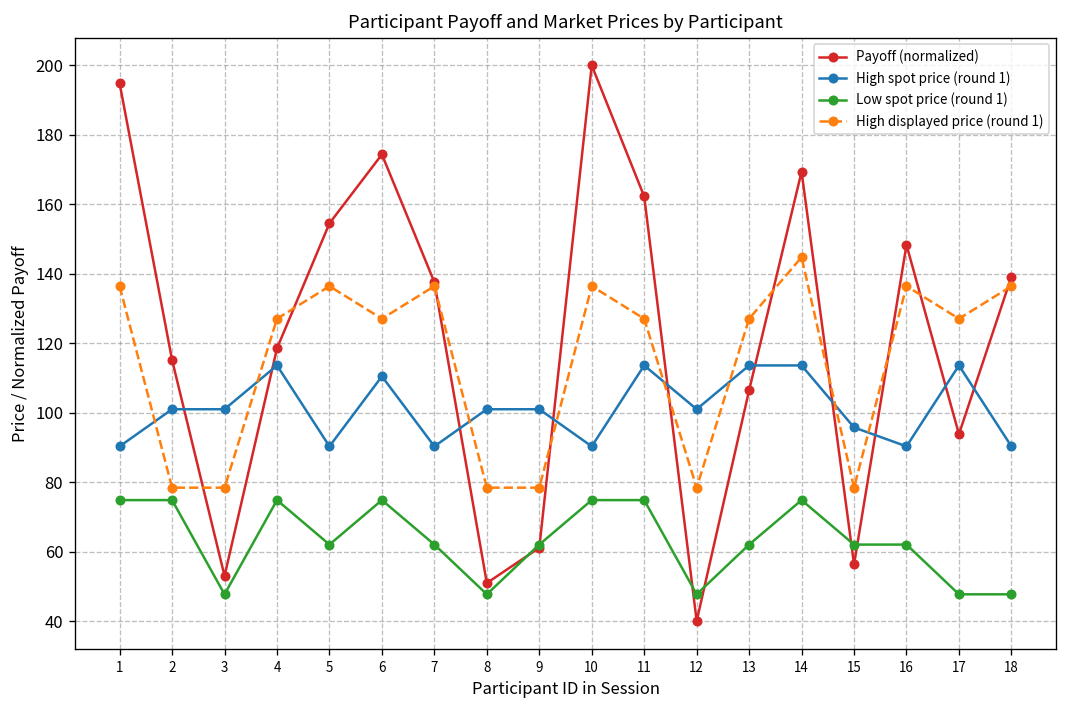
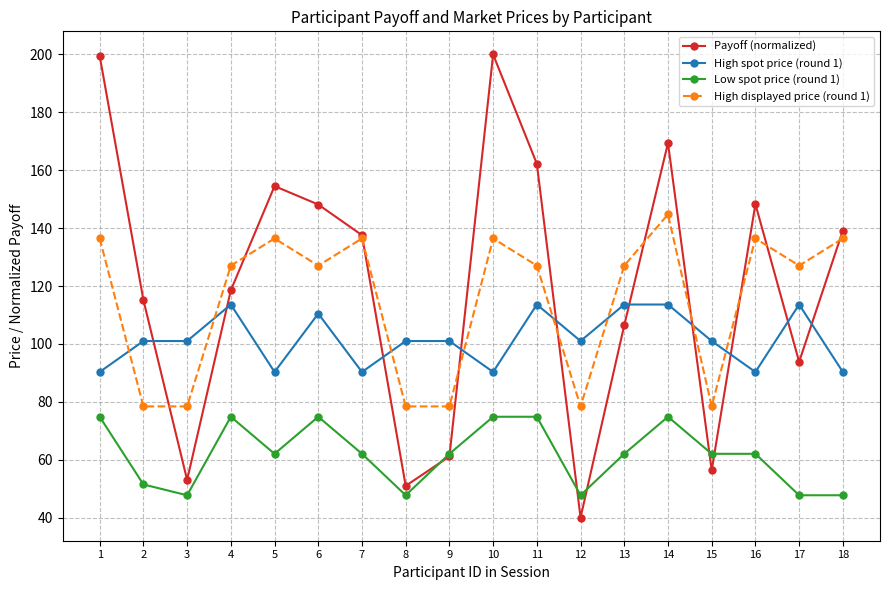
Payoff (normalized), 1: 195 -> 199
Low spot price (round 1), 2: 75 -> 51
Payoff (normalized), 6: 174 -> 148
High spot price (round 1), 15: 96 -> 101
